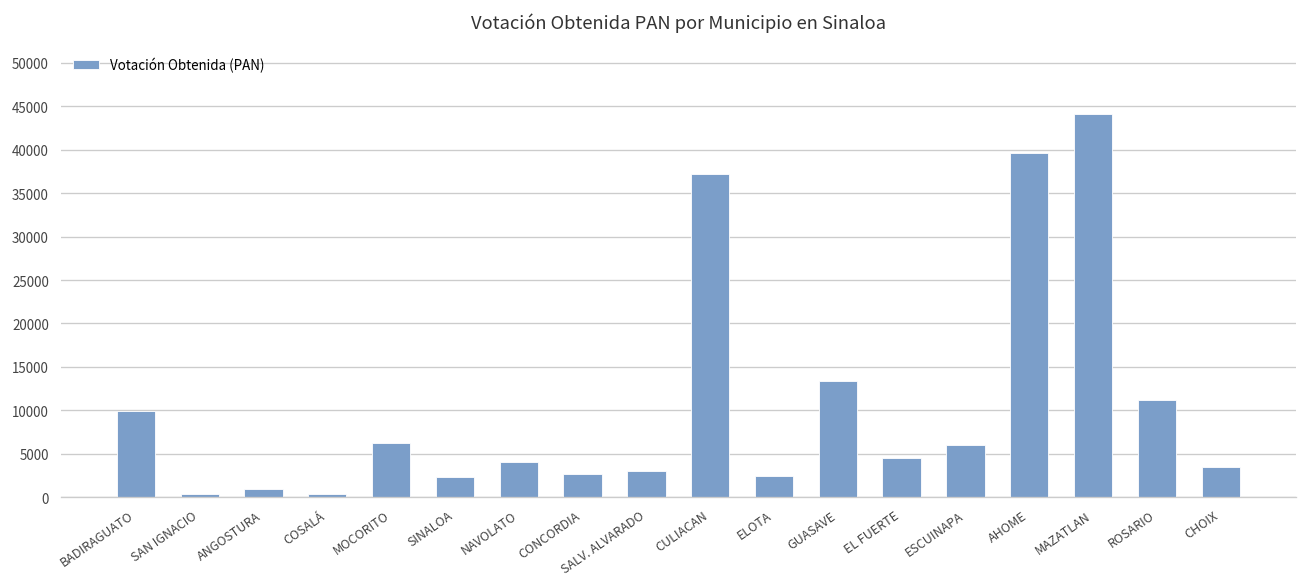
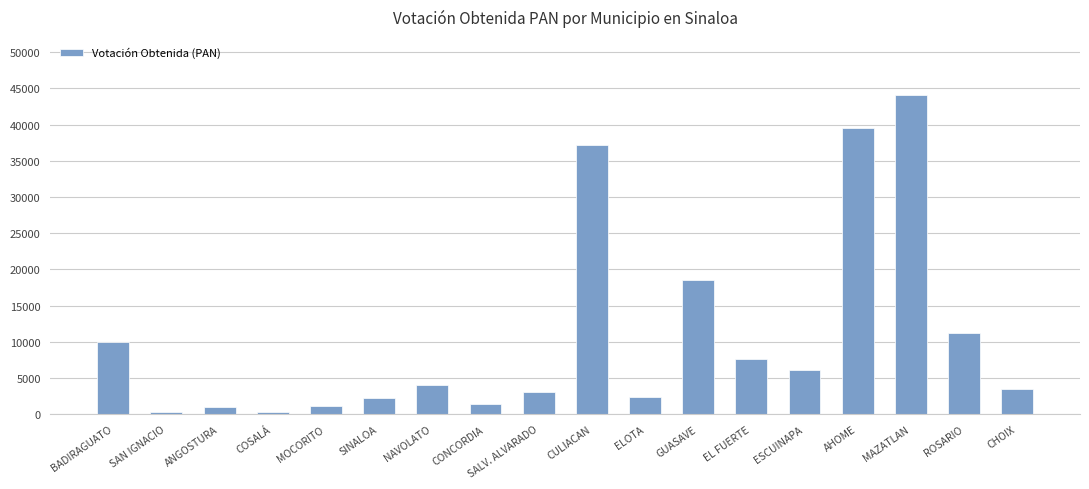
MOCORITO: 6000 -> 1000
CONCORDIA: 3000 -> 1000
GUASAVE: 13000 -> 19000
EL FUERTE: 5000 -> 8000
